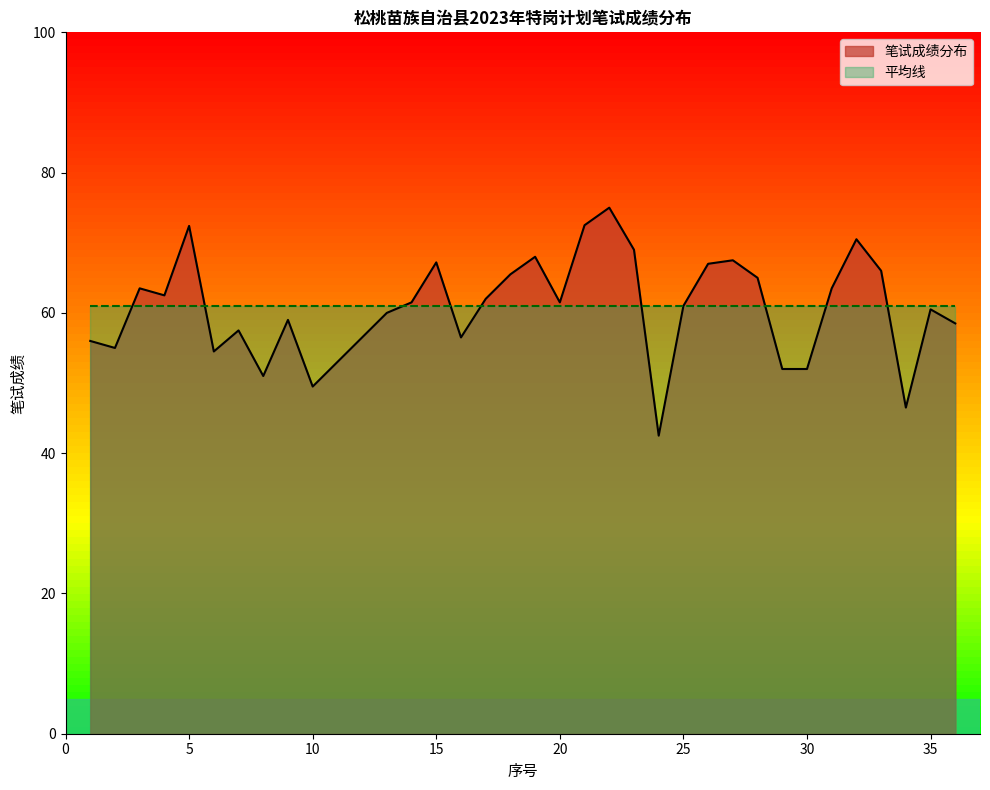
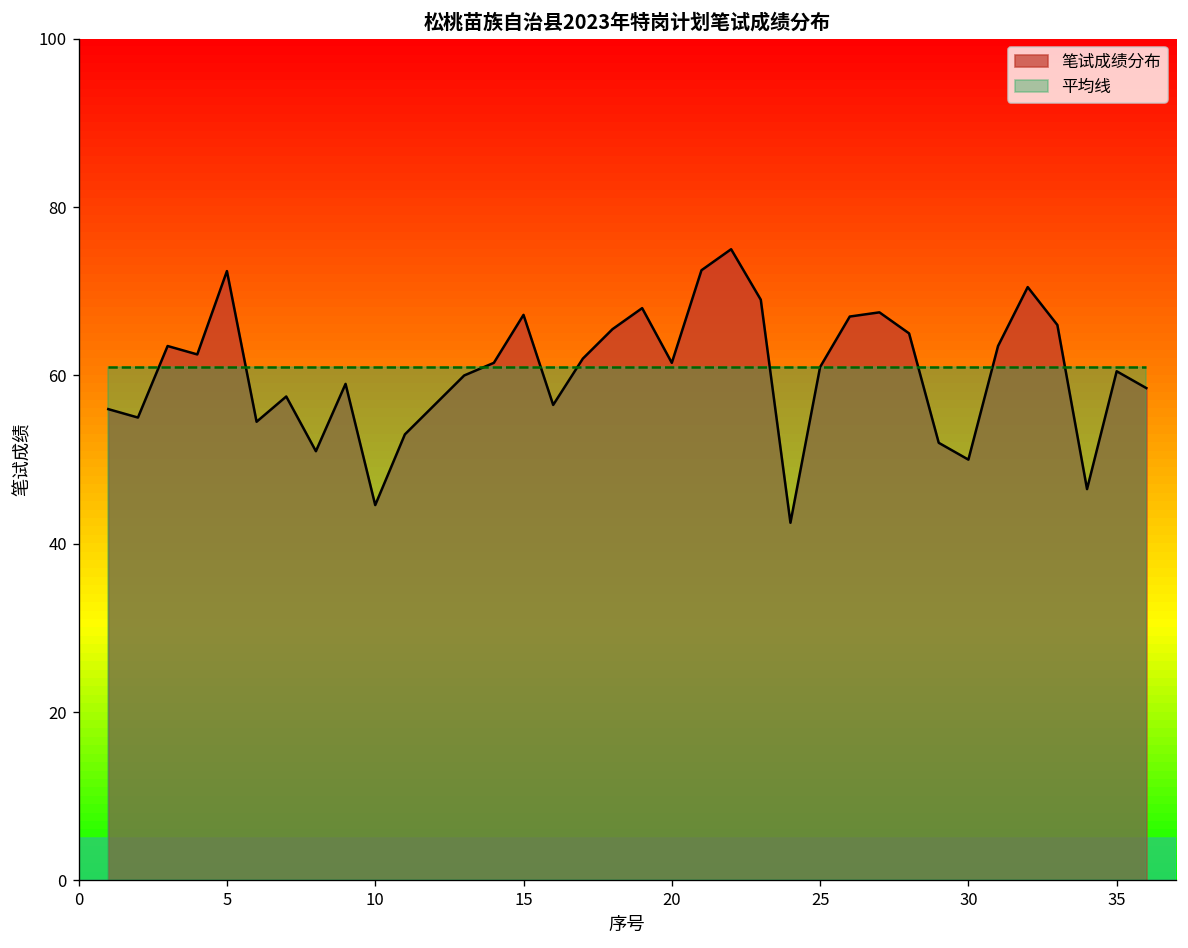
笔试成绩分布, 10: 50 -> 45
笔试成绩分布, 30: 52 -> 50
